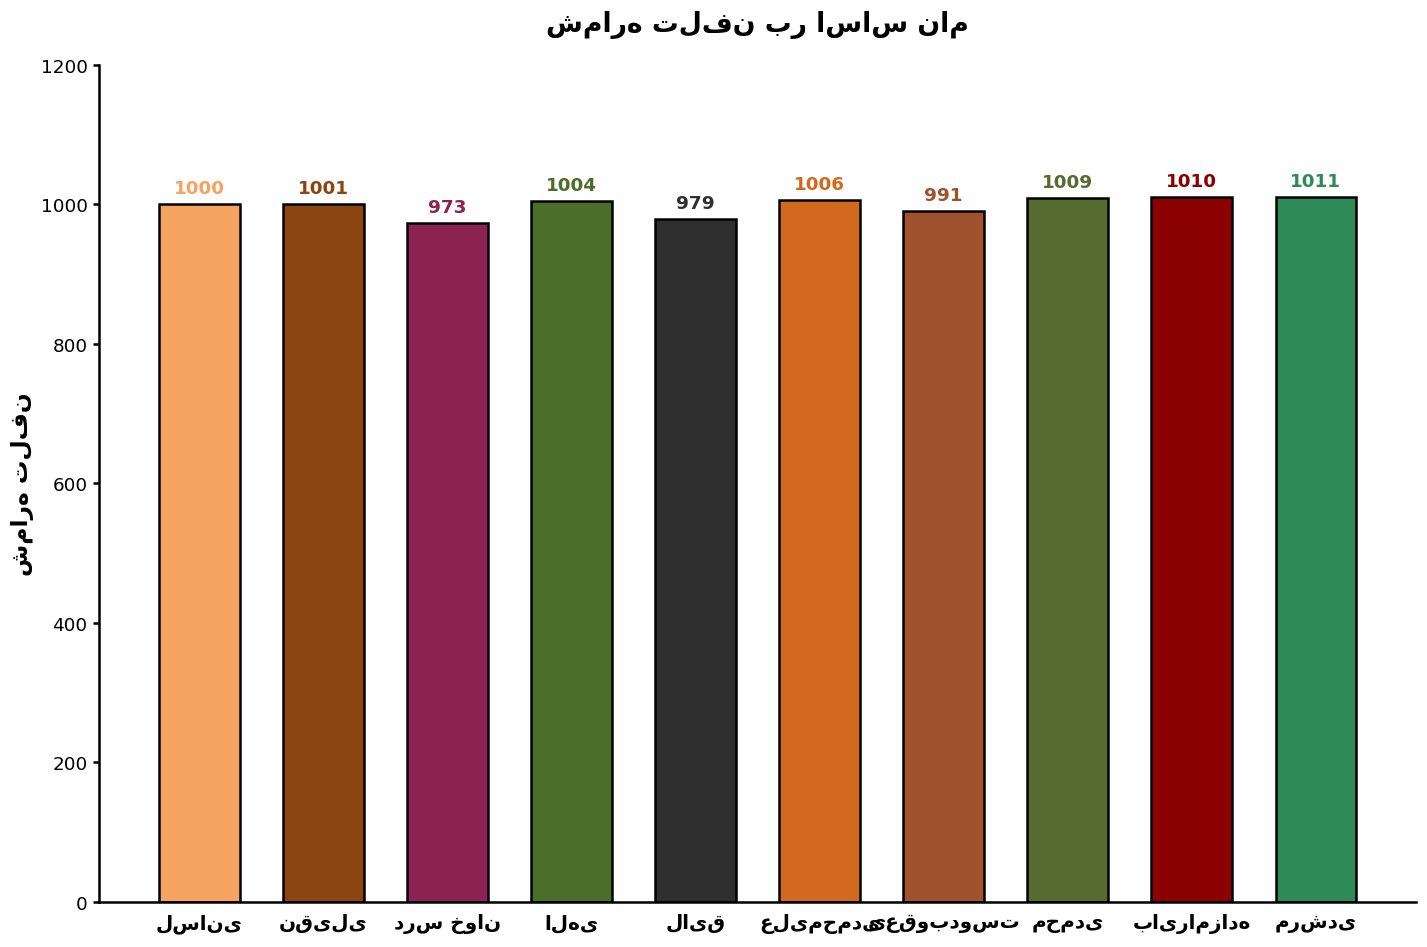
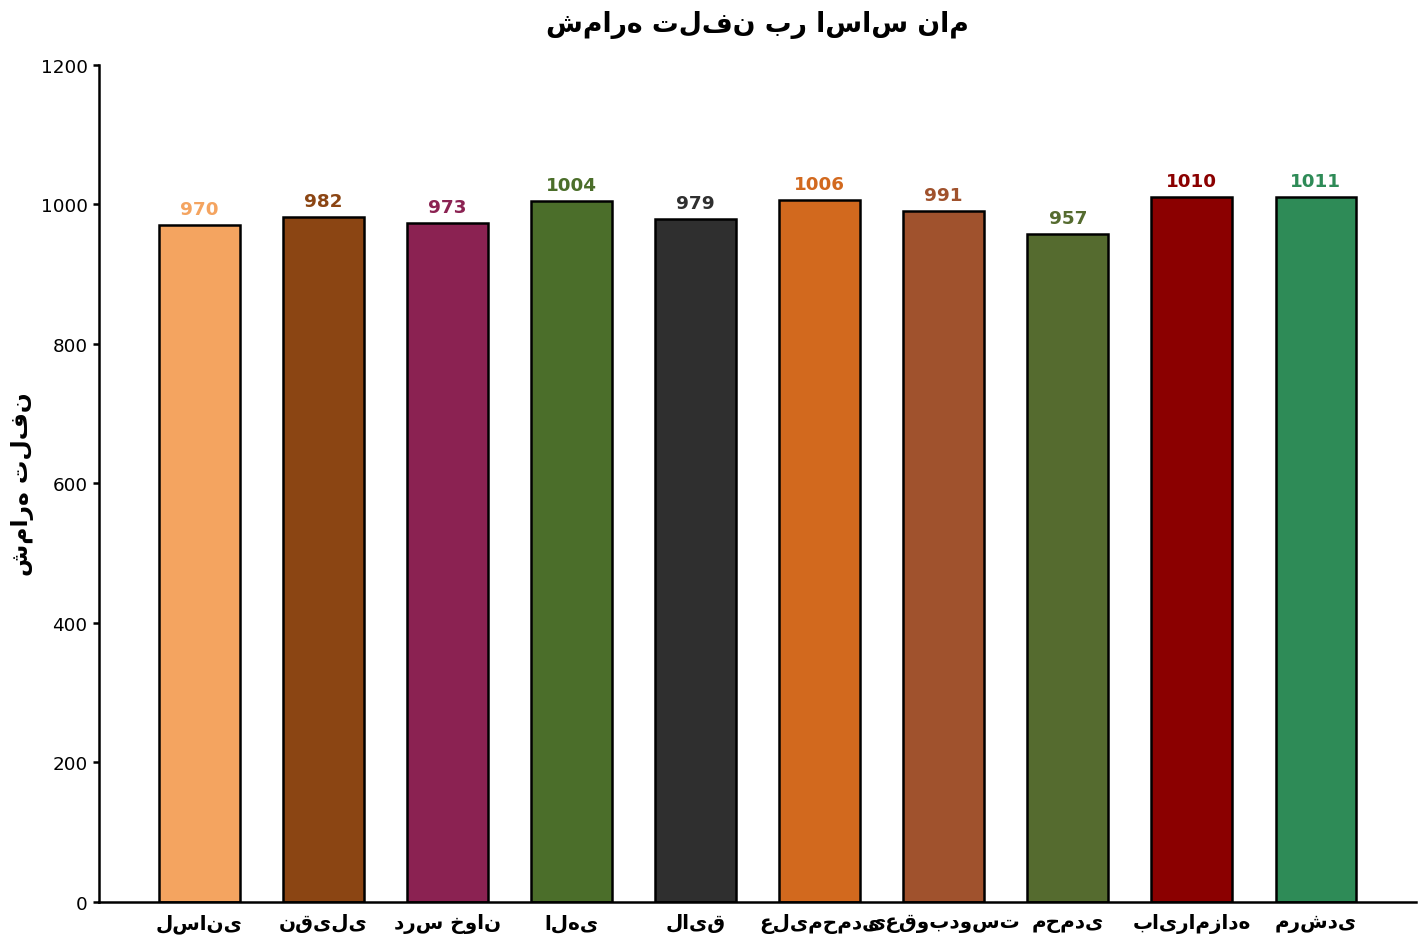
لسانی: 1000 -> 970
نقیلی: 1001 -> 982
محمدی: 1009 -> 957
